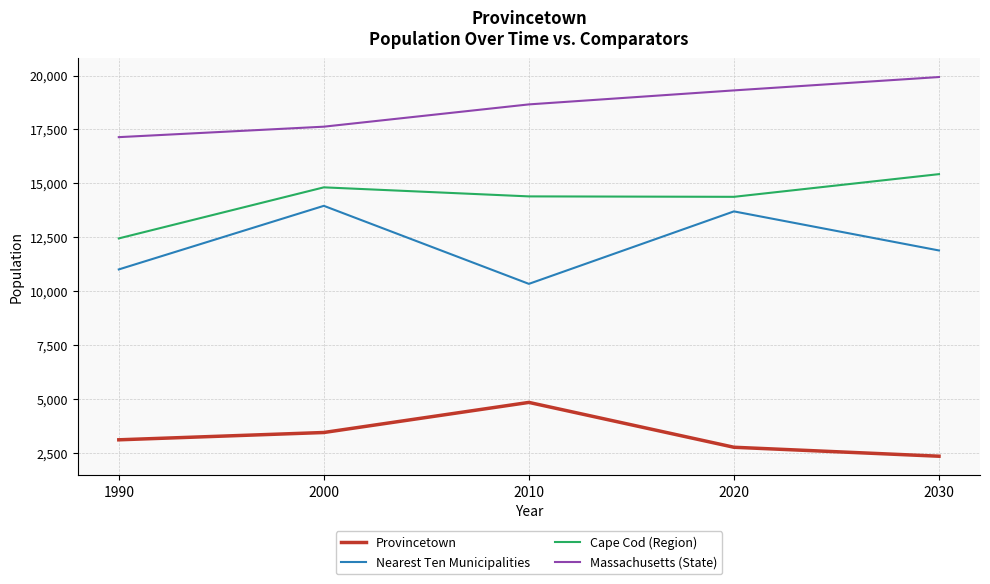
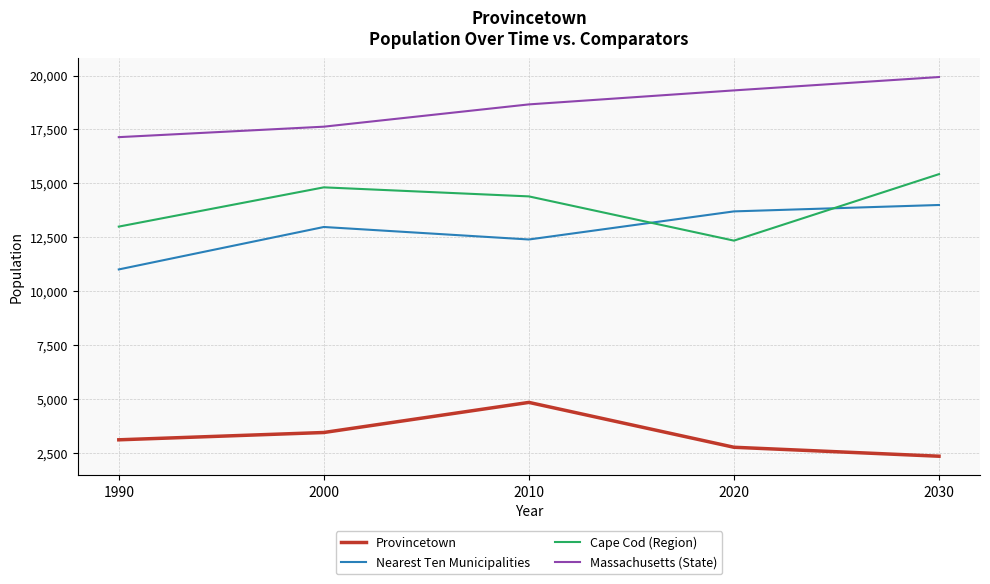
Cape Cod (Region), 1990: 12,400 -> 13,000
Nearest Ten Municipalities, 2000: 14,000 -> 13,000
Nearest Ten Municipalities, 2010: 10,300 -> 12,400
Cape Cod (Region), 2020: 14,400 -> 12,300
Nearest Ten Municipalities, 2030: 11,900 -> 14,000
